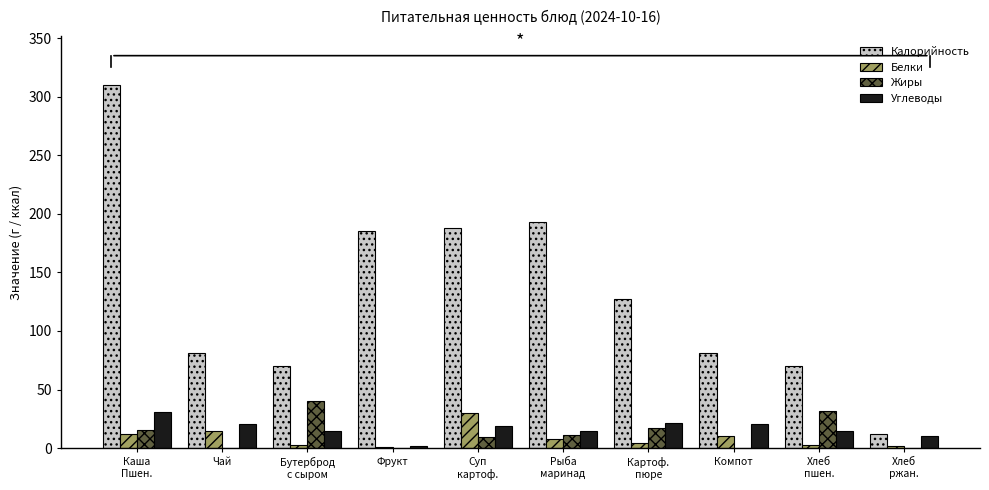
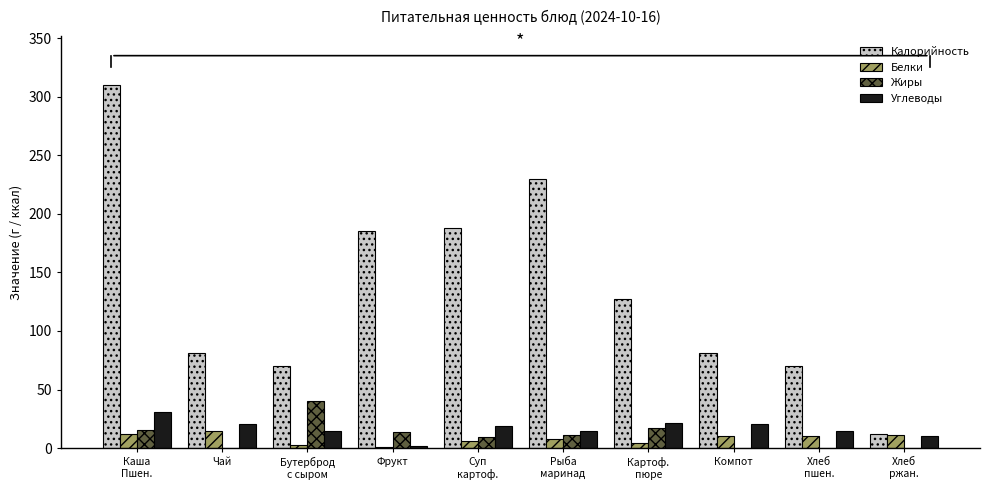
Жиры, Фрукт: 0 -> 14
Белки, Суп картоф.: 30 -> 6
Калорийность, Рыба маринад: 193 -> 230
Белки, Хлеб пшен.: 2 -> 10
Жиры, Хлеб пшен.: 32 -> 0
Белки, Хлеб ржан.: 2 -> 11
